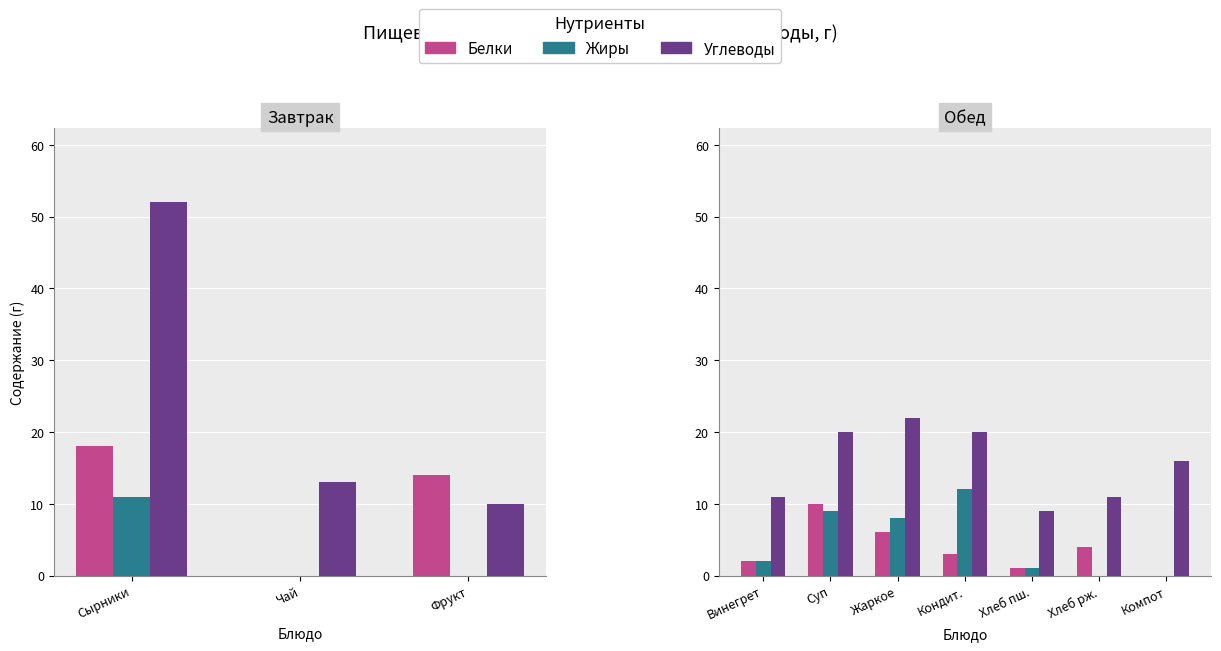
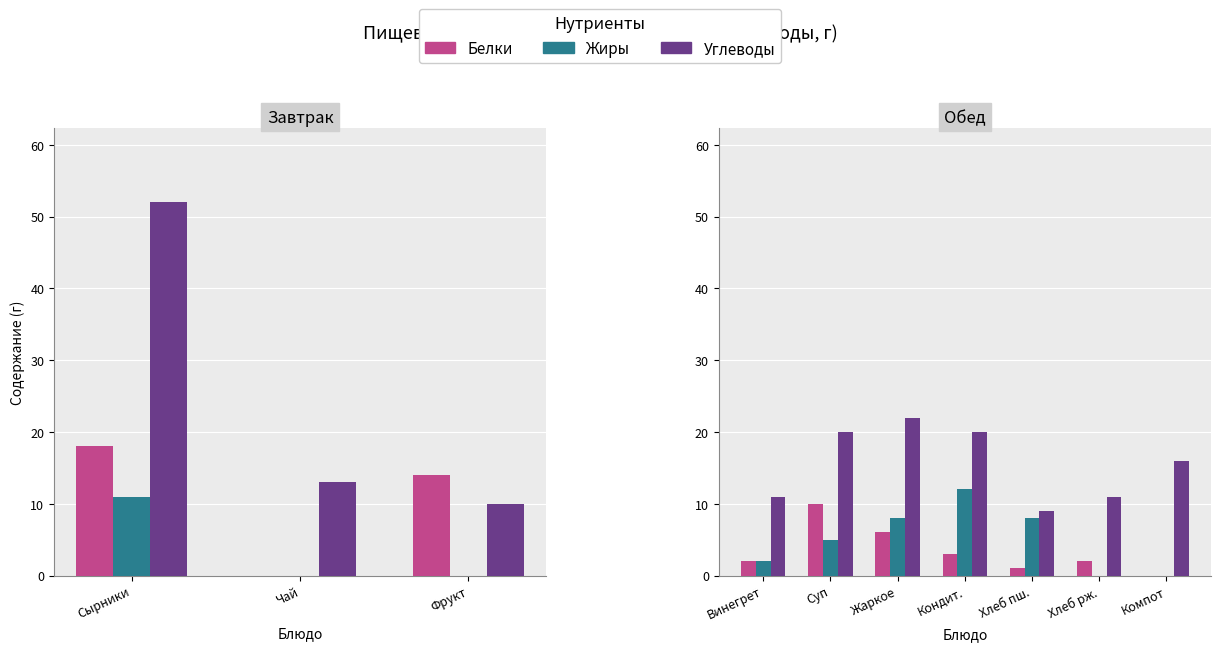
Обед, Жиры, Суп: 9 -> 5
Обед, Жиры, Хлеб пш.: 1 -> 8
Обед, Белки, Хлеб рж.: 4 -> 2
